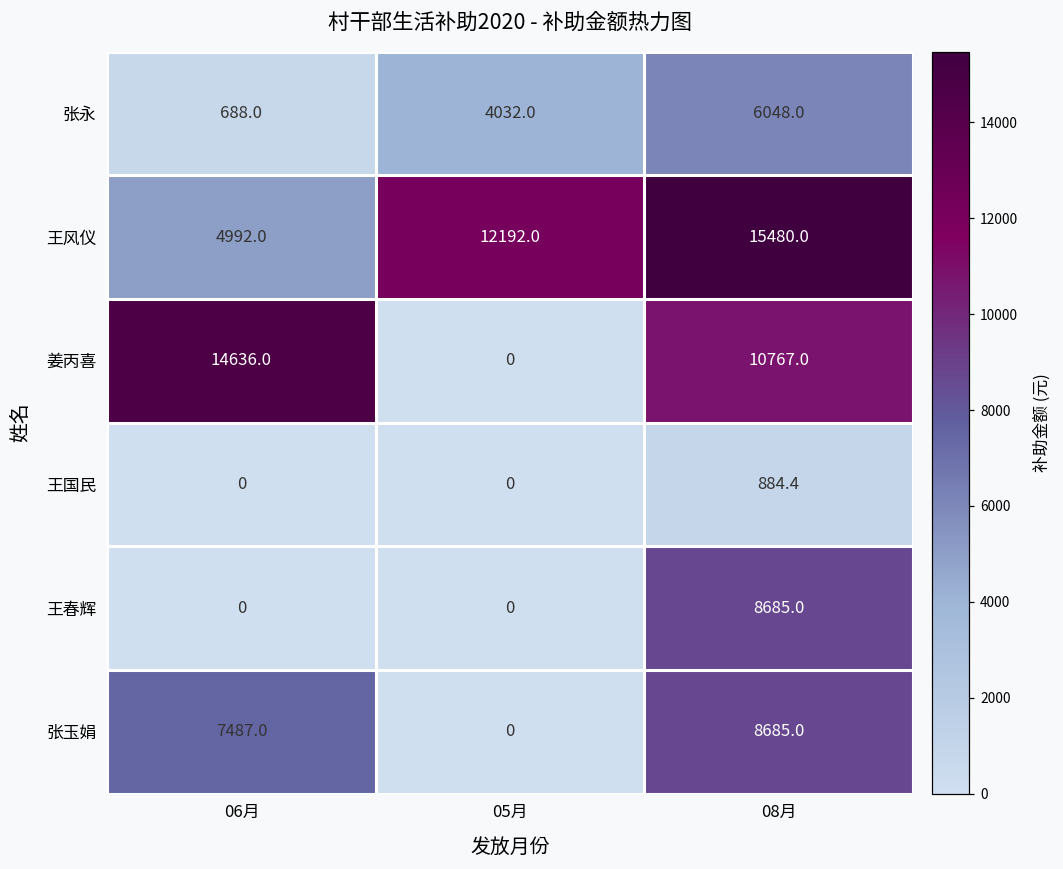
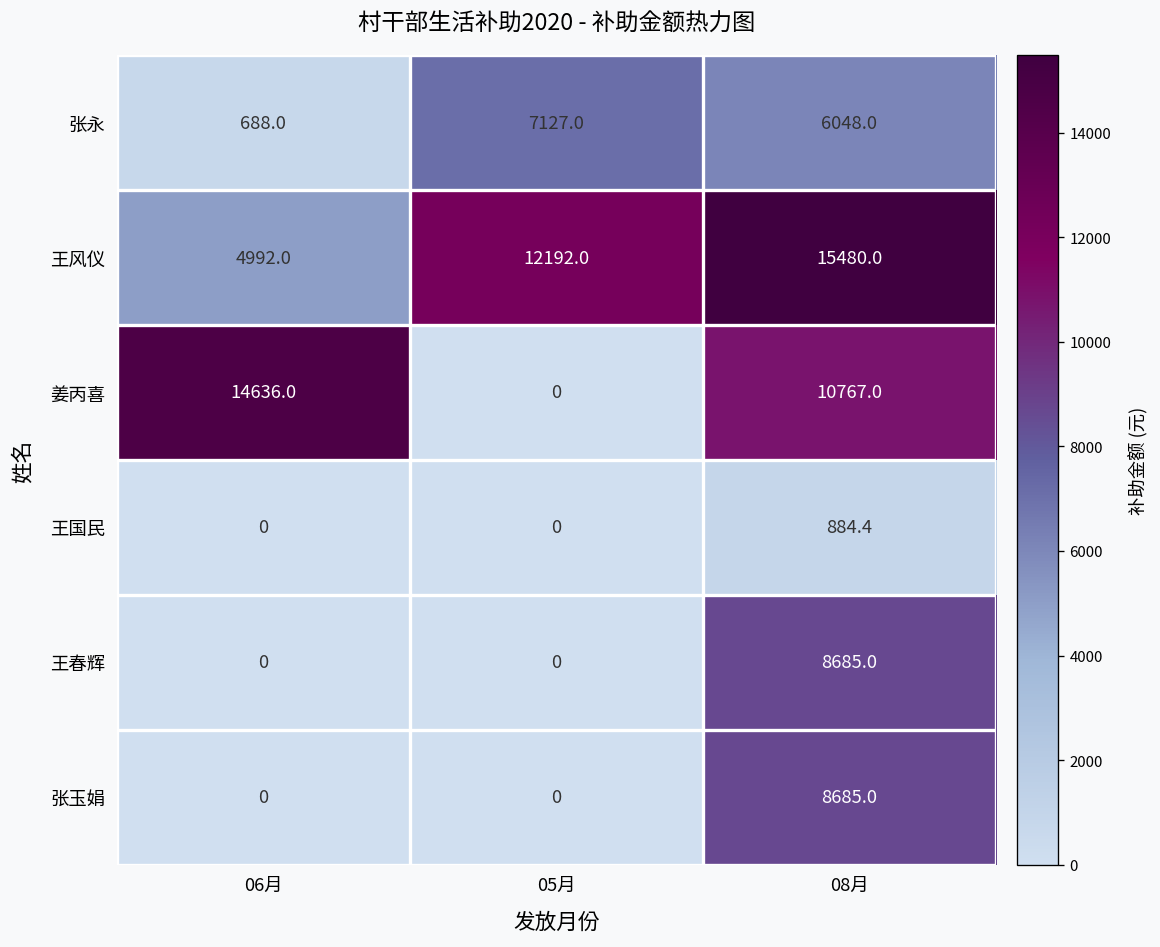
张永, 05月: 4032.0 -> 7127.0
张玉娟, 06月: 7487.0 -> 0
